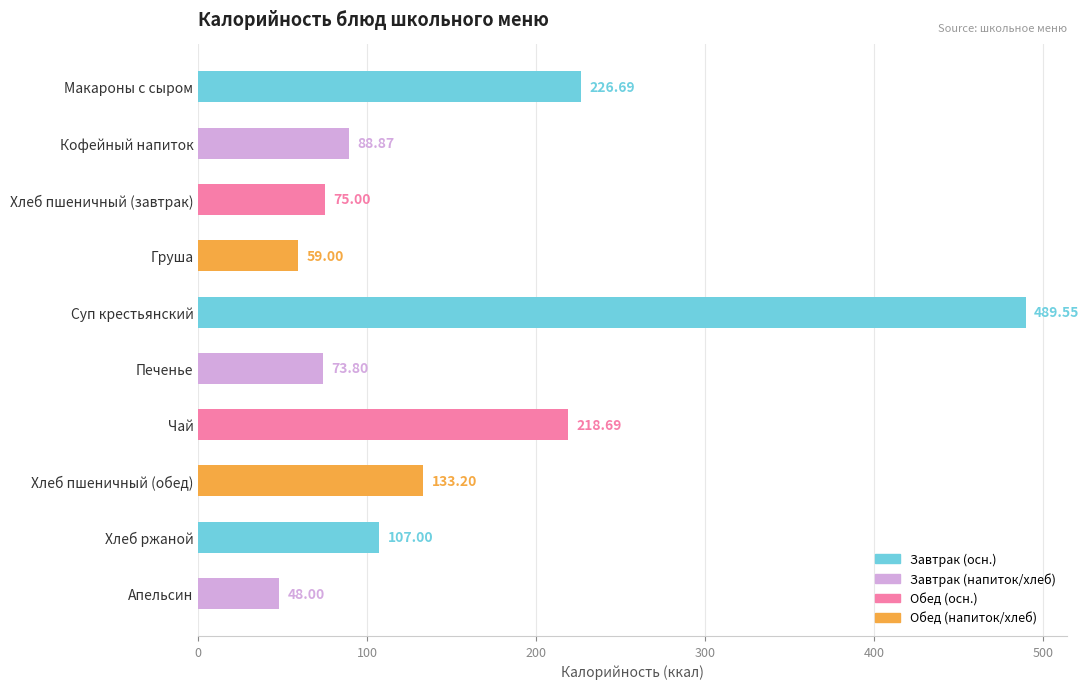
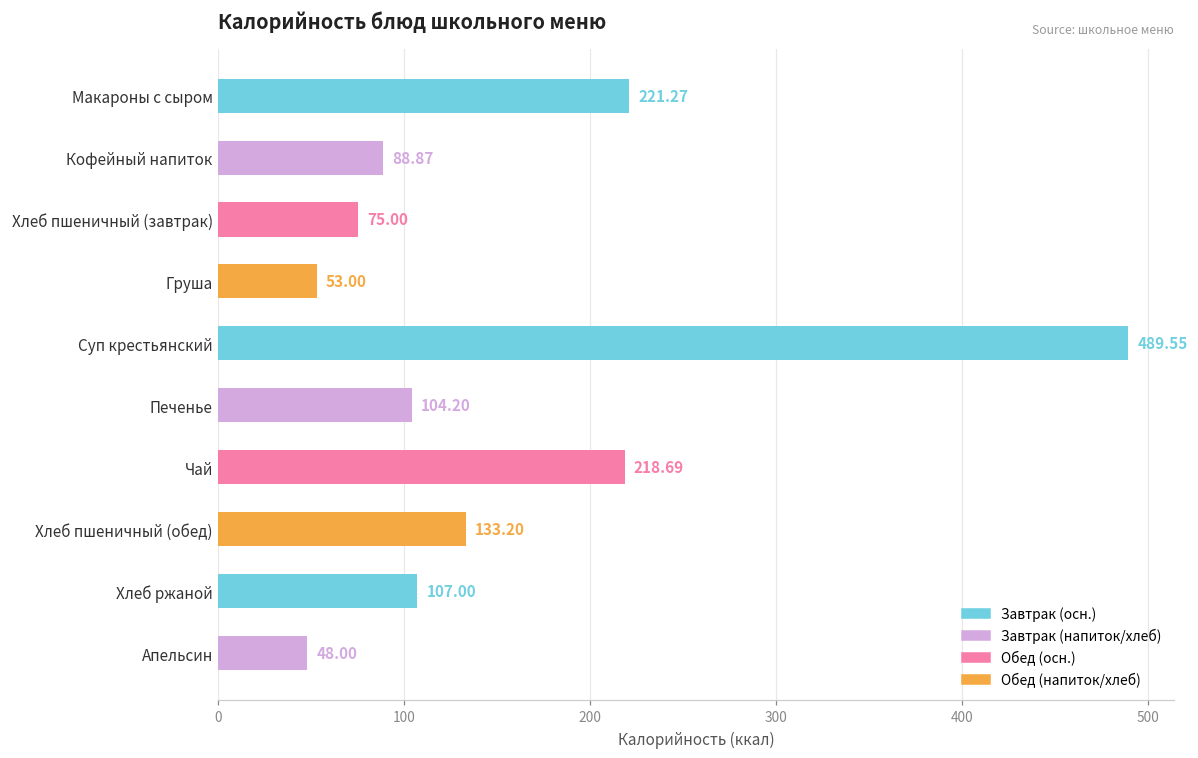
Макароны с сыром: 226.69 -> 221.27
Груша: 59.00 -> 53.00
Печенье: 73.80 -> 104.20
